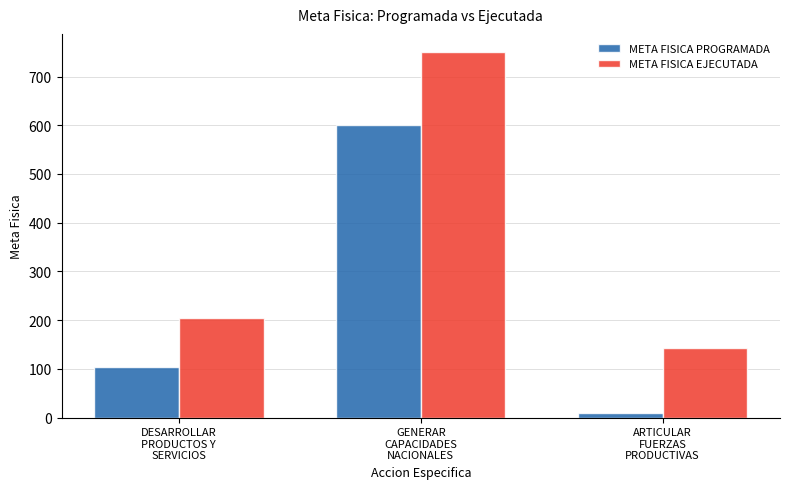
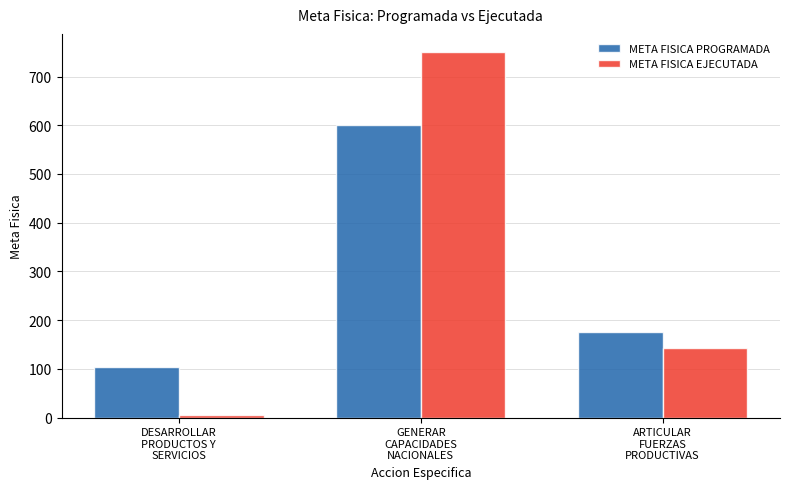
META FISICA EJECUTADA, DESARROLLAR PRODUCTOS Y SERVICIOS: 200 -> 10
META FISICA PROGRAMADA, ARTICULAR FUERZAS PRODUCTIVAS: 10 -> 180
